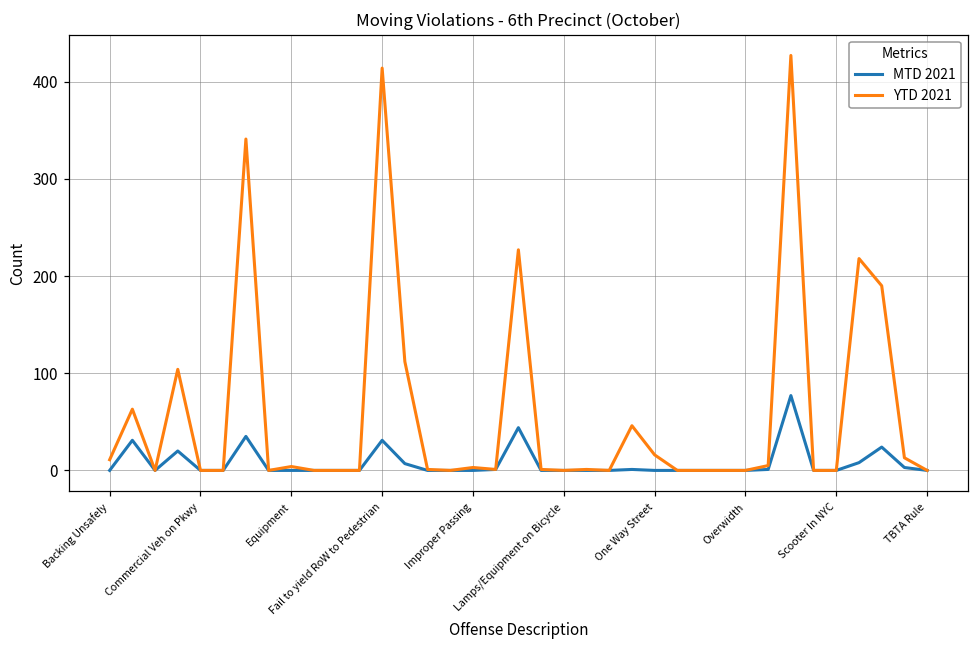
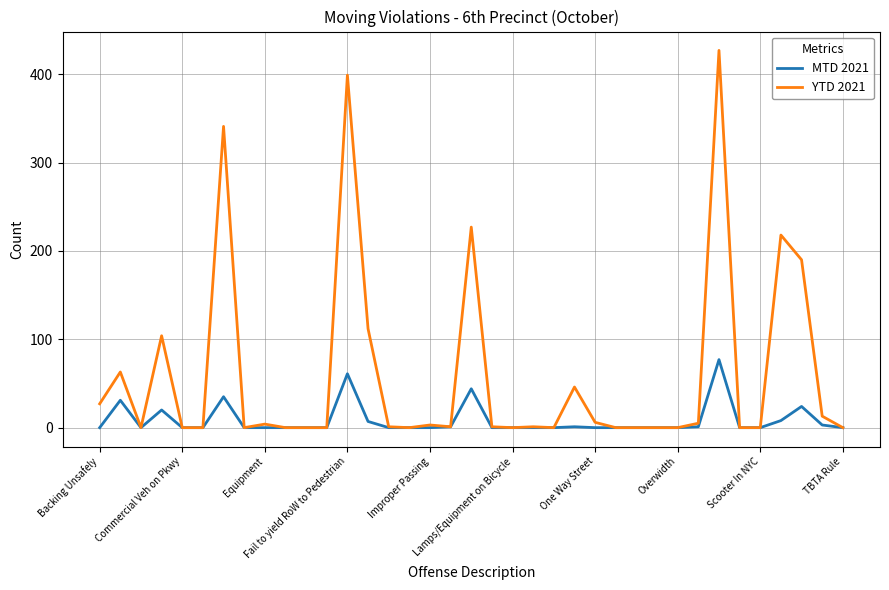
YTD 2021, Backing Unsafely: 10 -> 30
MTD 2021, Fail to yield RoW to Pedestrian: 30 -> 60
YTD 2021, Fail to yield RoW to Pedestrian: 410 -> 400
YTD 2021, One Way Street: 20 -> 10
